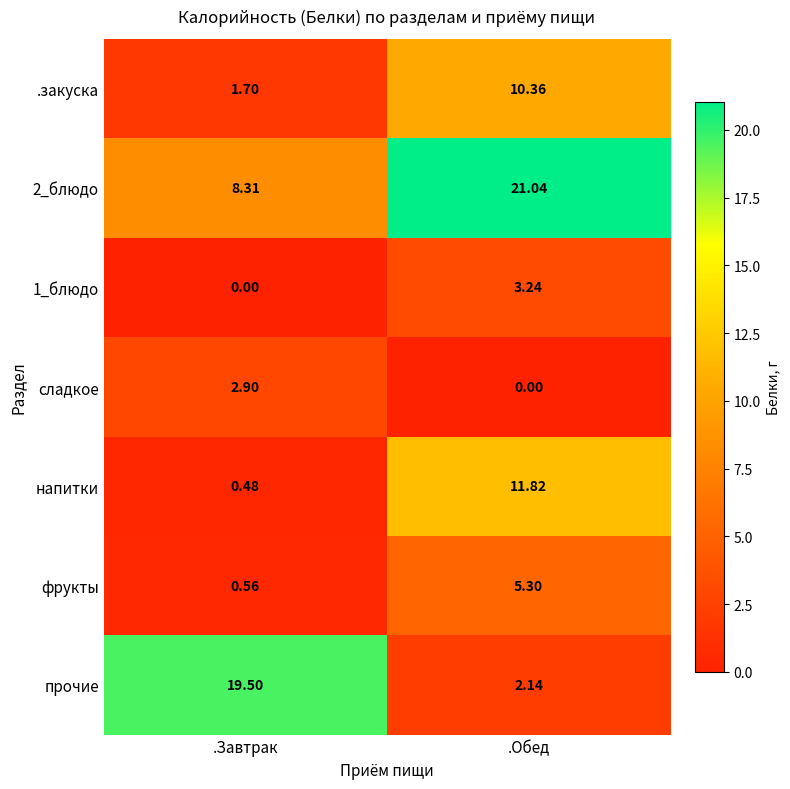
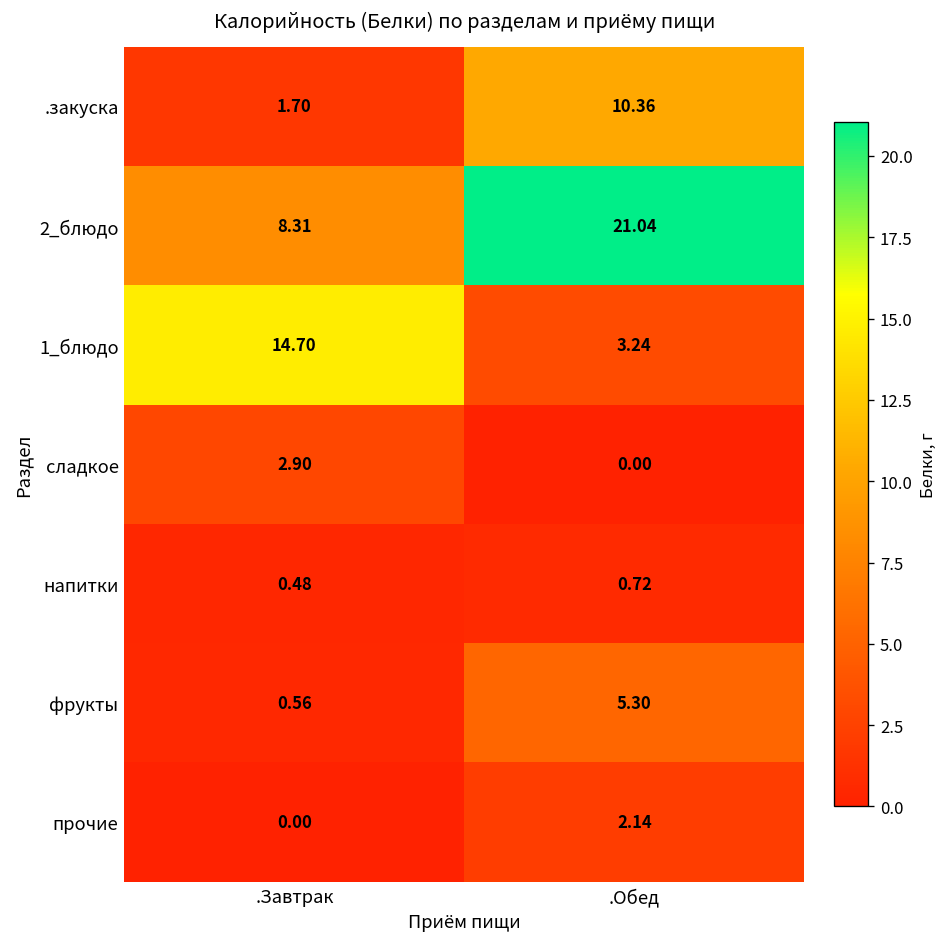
1_блюдо, .Завтрак: 0.00 -> 14.70
напитки, .Обед: 11.82 -> 0.72
прочие, .Завтрак: 19.50 -> 0.00
